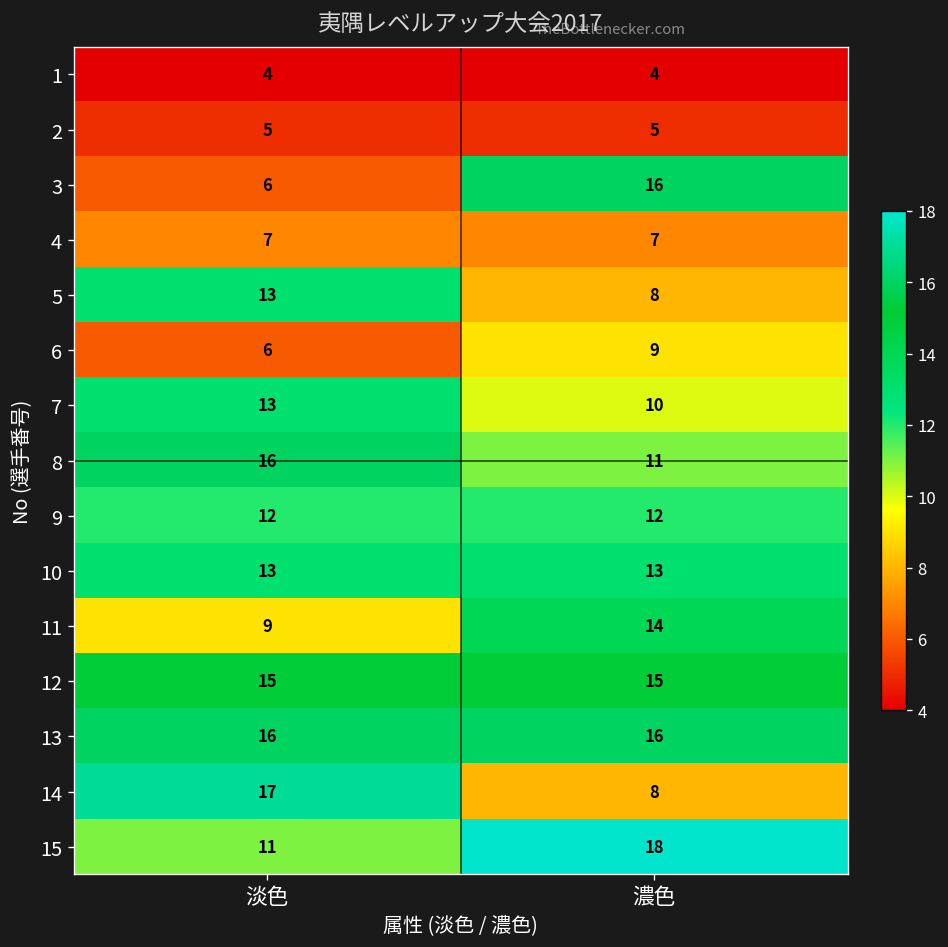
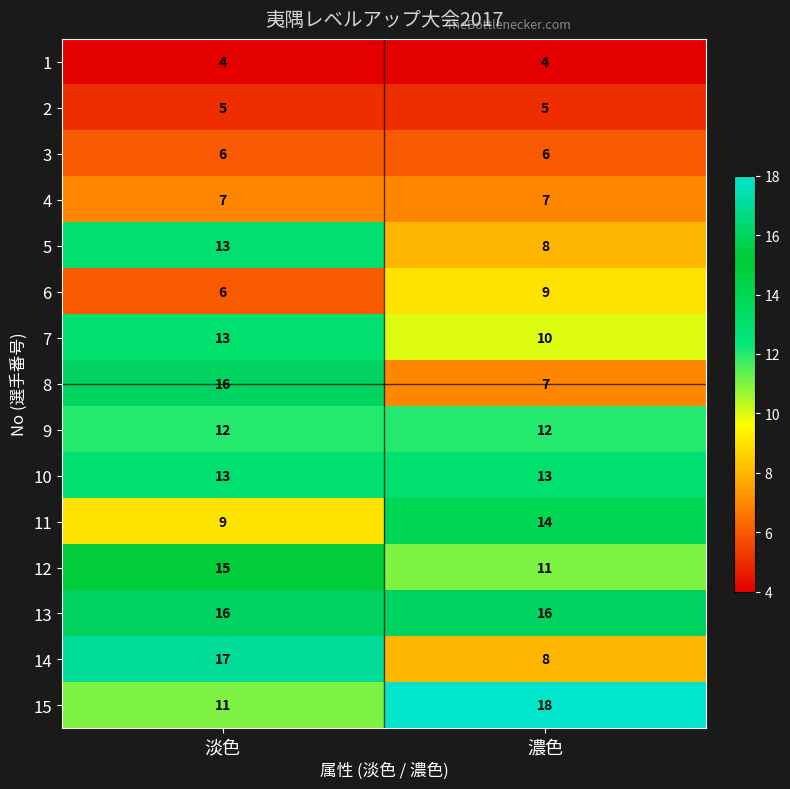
3, 濃色: 16 -> 6
8, 濃色: 11 -> 7
12, 濃色: 15 -> 11
